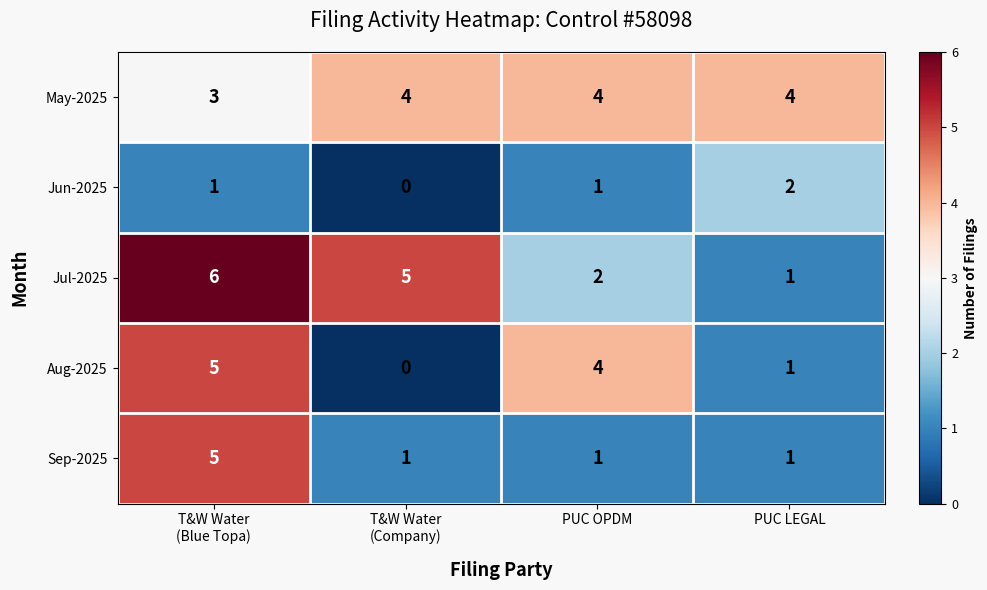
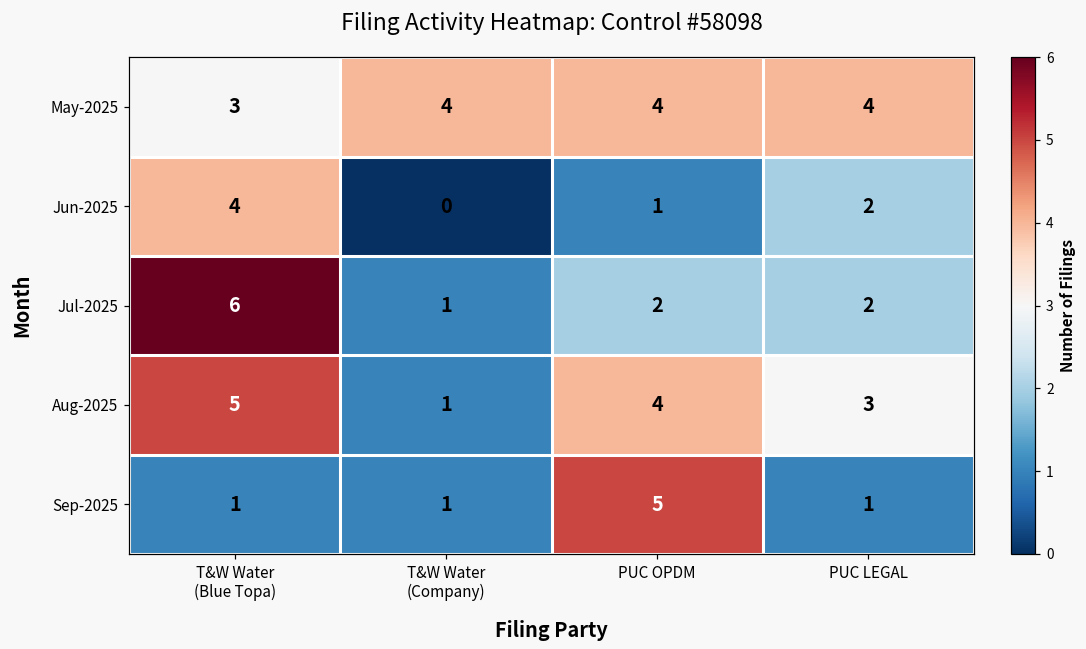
Jun-2025, T&W Water (Blue Topa): 1 -> 4
Jul-2025, T&W Water (Company): 5 -> 1
Jul-2025, PUC LEGAL: 1 -> 2
Aug-2025, T&W Water (Company): 0 -> 1
Aug-2025, PUC LEGAL: 1 -> 3
Sep-2025, T&W Water (Blue Topa): 5 -> 1
Sep-2025, PUC OPDM: 1 -> 5
